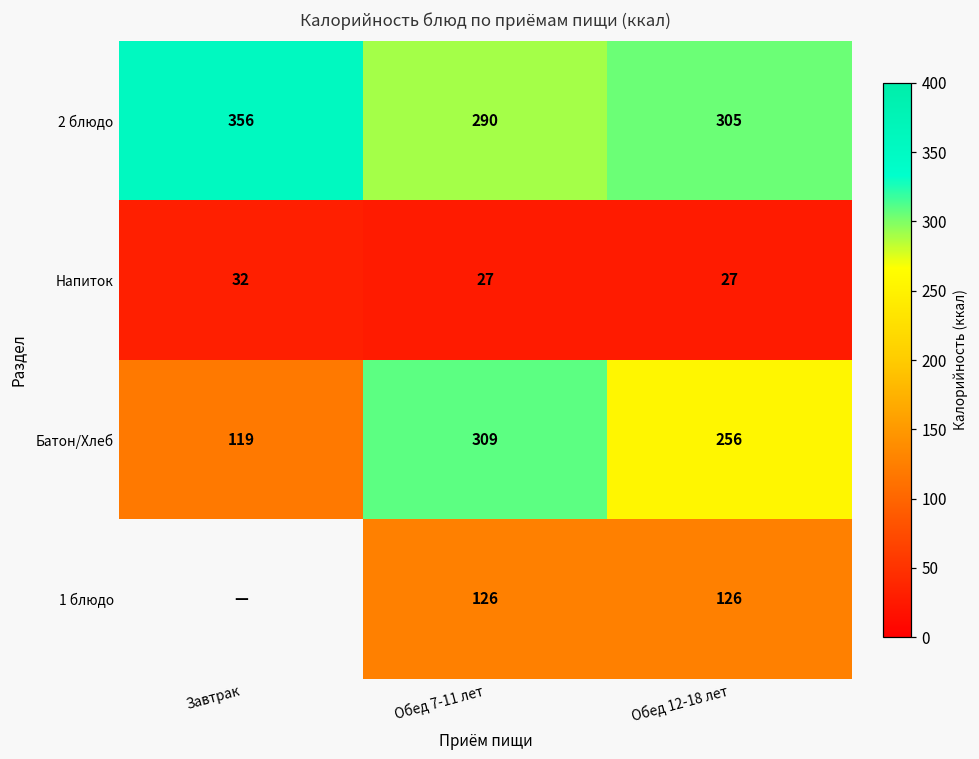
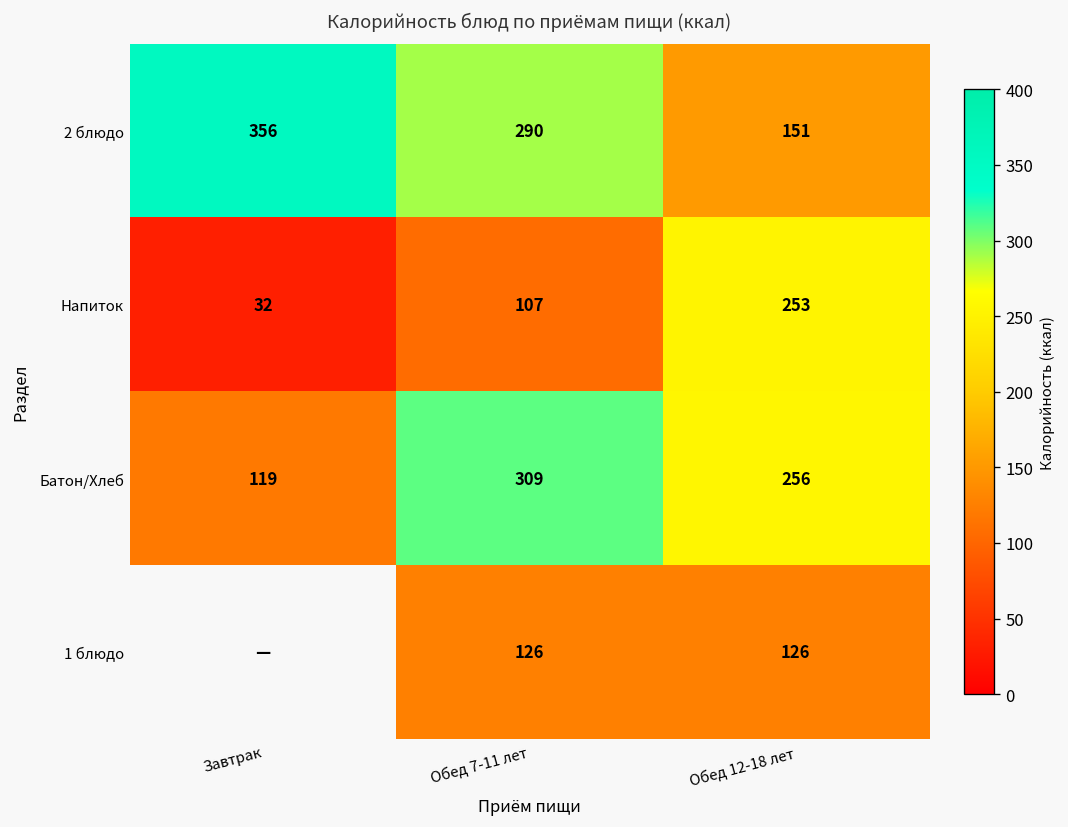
2 блюдо, Обед 12-18 лет: 305 -> 151
Напиток, Обед 7-11 лет: 27 -> 107
Напиток, Обед 12-18 лет: 27 -> 253
